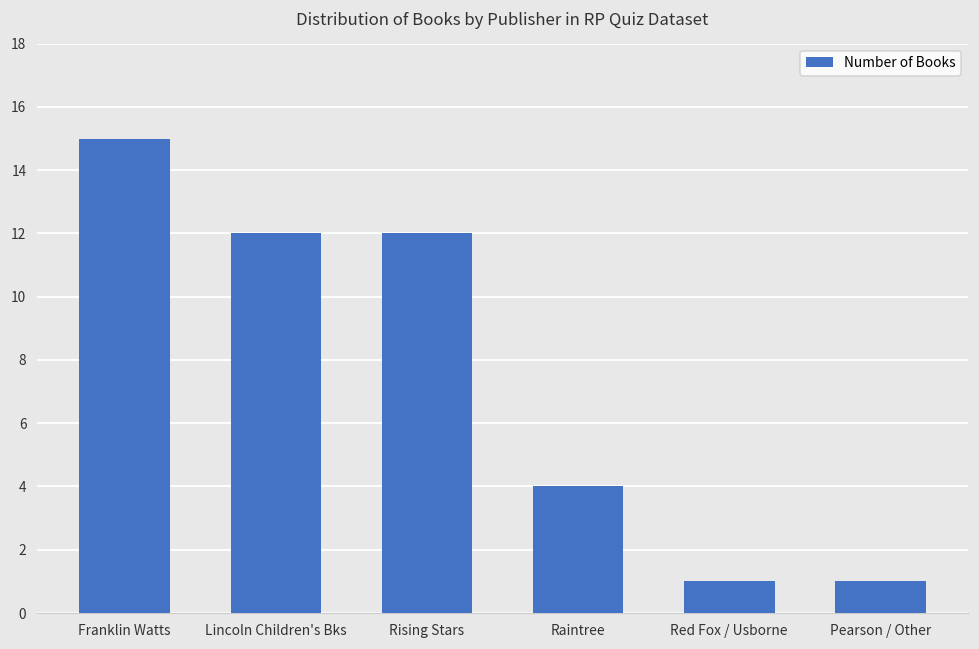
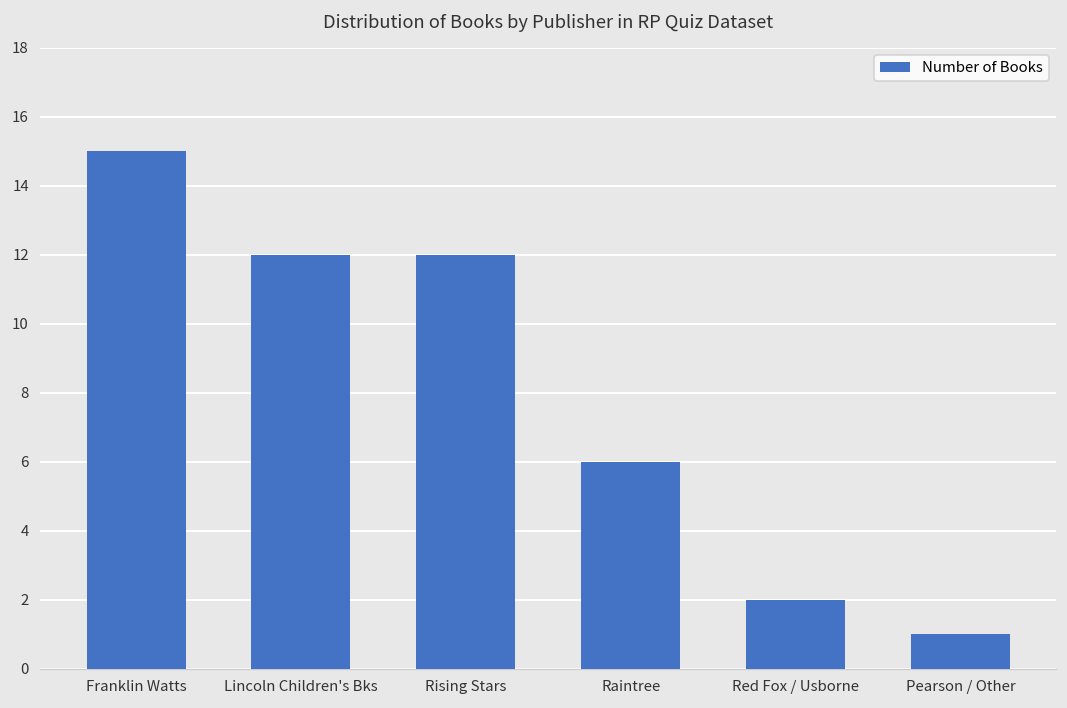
Raintree: 4 -> 6
Red Fox / Usborne: 1 -> 2
